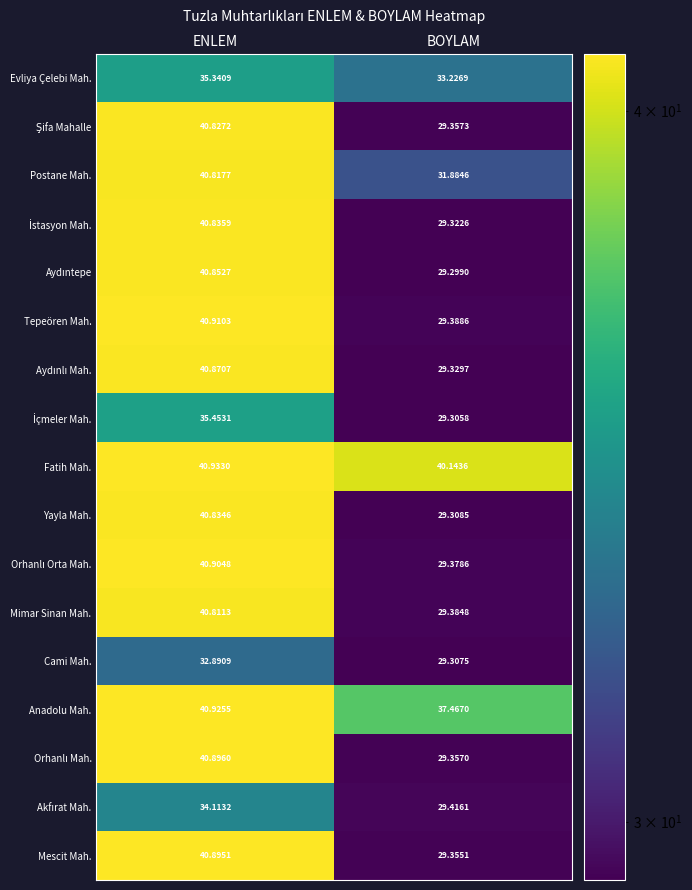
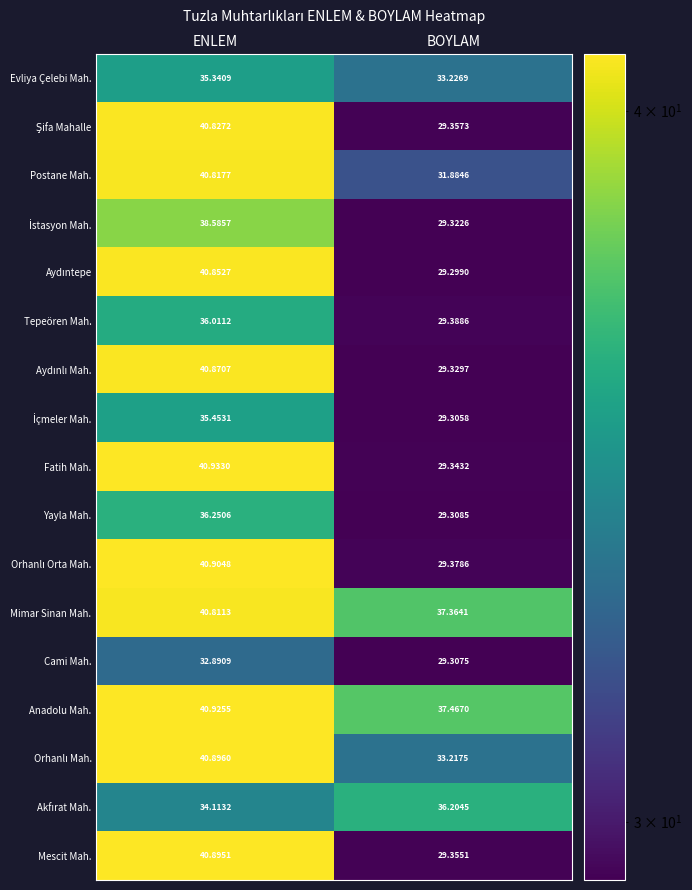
İstasyon Mah., ENLEM: 40.8359 -> 38.5857
Tepeören Mah., ENLEM: 40.9103 -> 36.0112
Fatih Mah., BOYLAM: 40.1436 -> 29.3432
Yayla Mah., ENLEM: 40.8346 -> 36.2506
Mimar Sinan Mah., BOYLAM: 29.3848 -> 37.3641
Orhanlı Mah., BOYLAM: 29.3570 -> 33.2175
Akfırat Mah., BOYLAM: 29.4161 -> 36.2045
